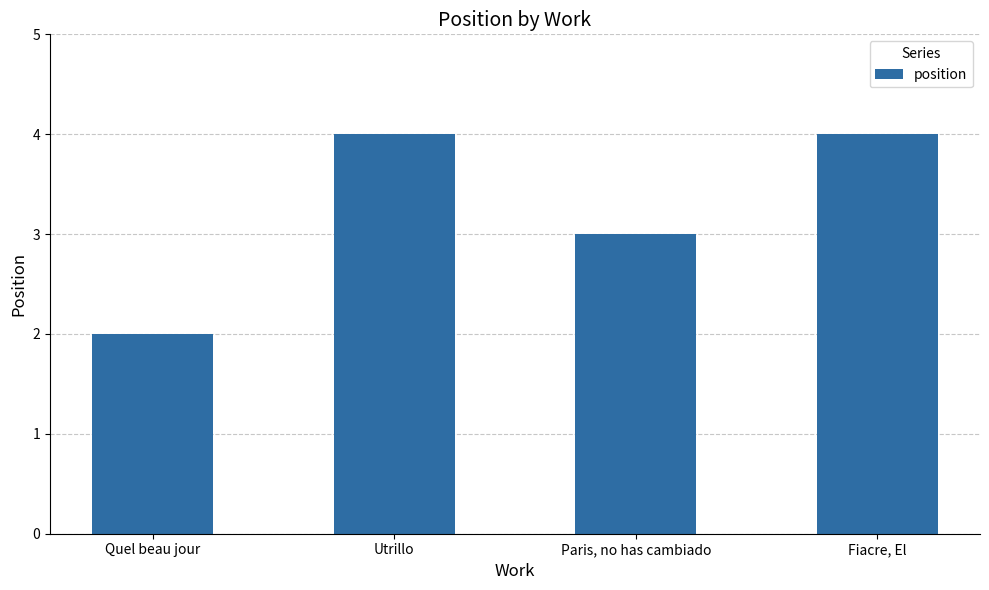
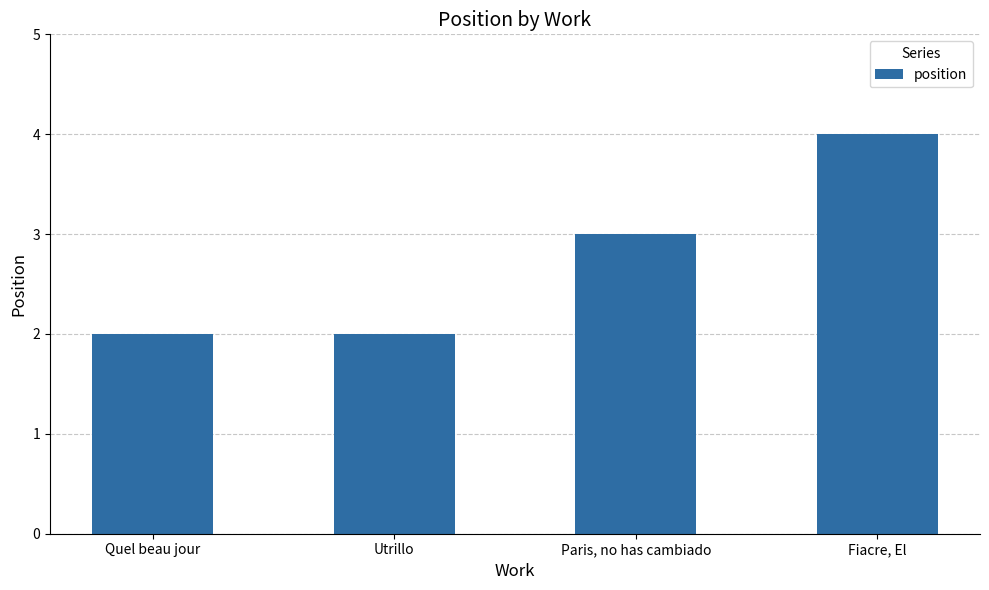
Utrillo: 4 -> 2
